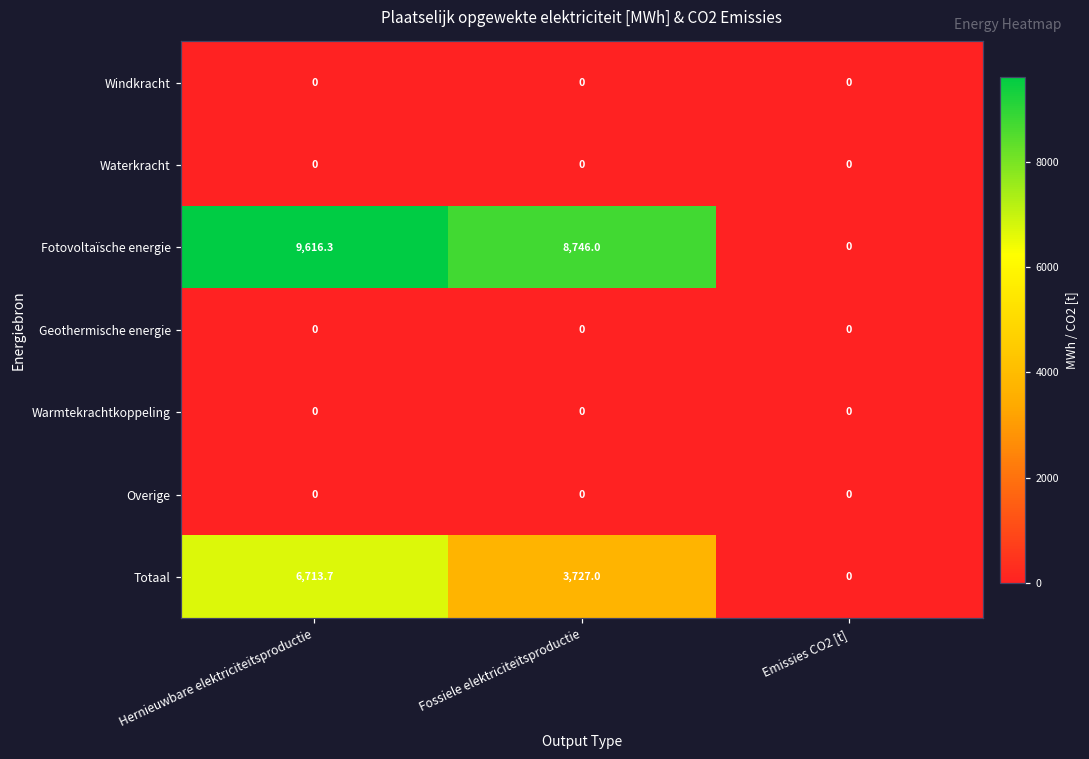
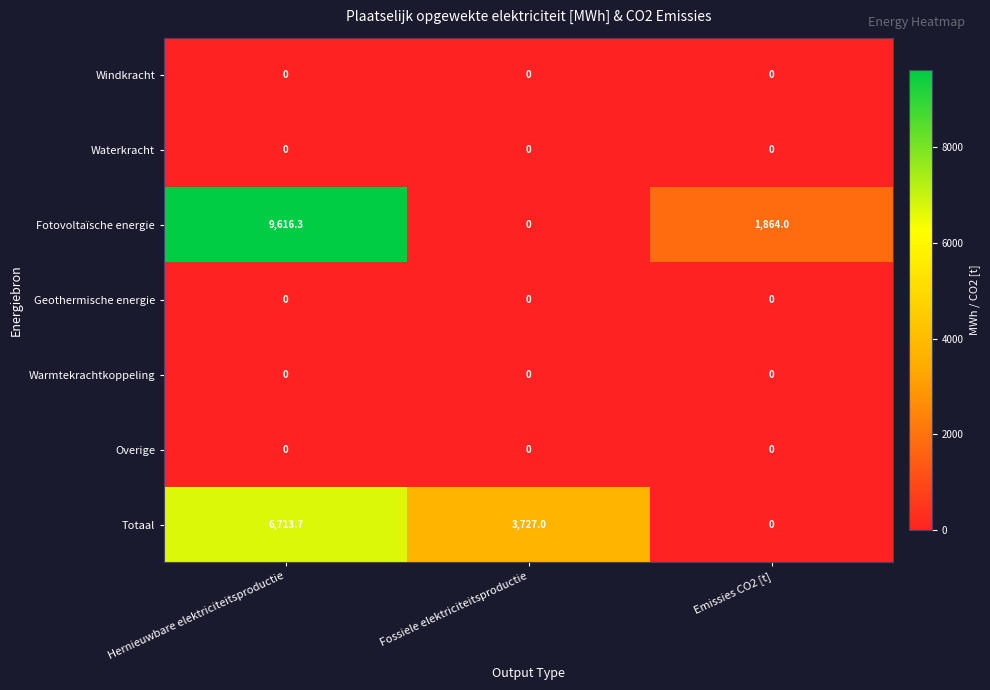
Fotovoltaïsche energie, Fossiele elektriciteitsproductie: 8,746.0 -> 0
Fotovoltaïsche energie, Emissies CO2 [t]: 0 -> 1,864.0
